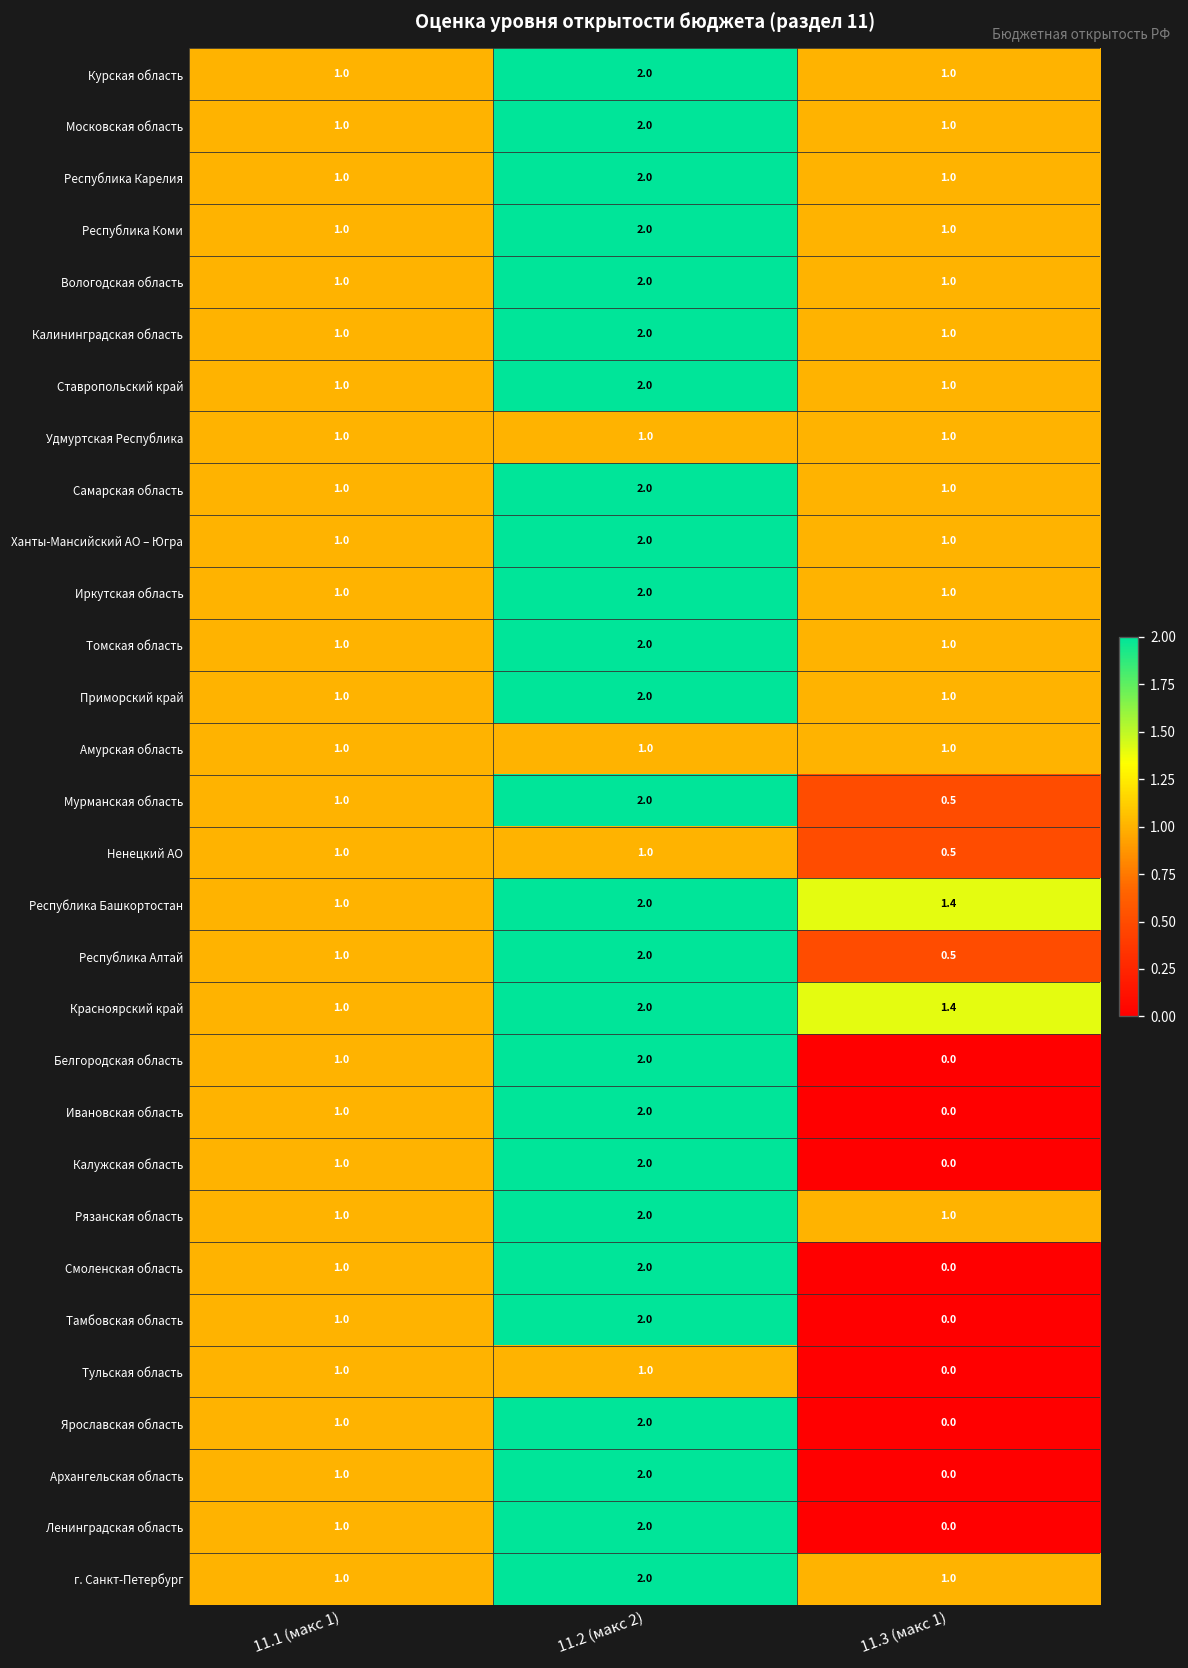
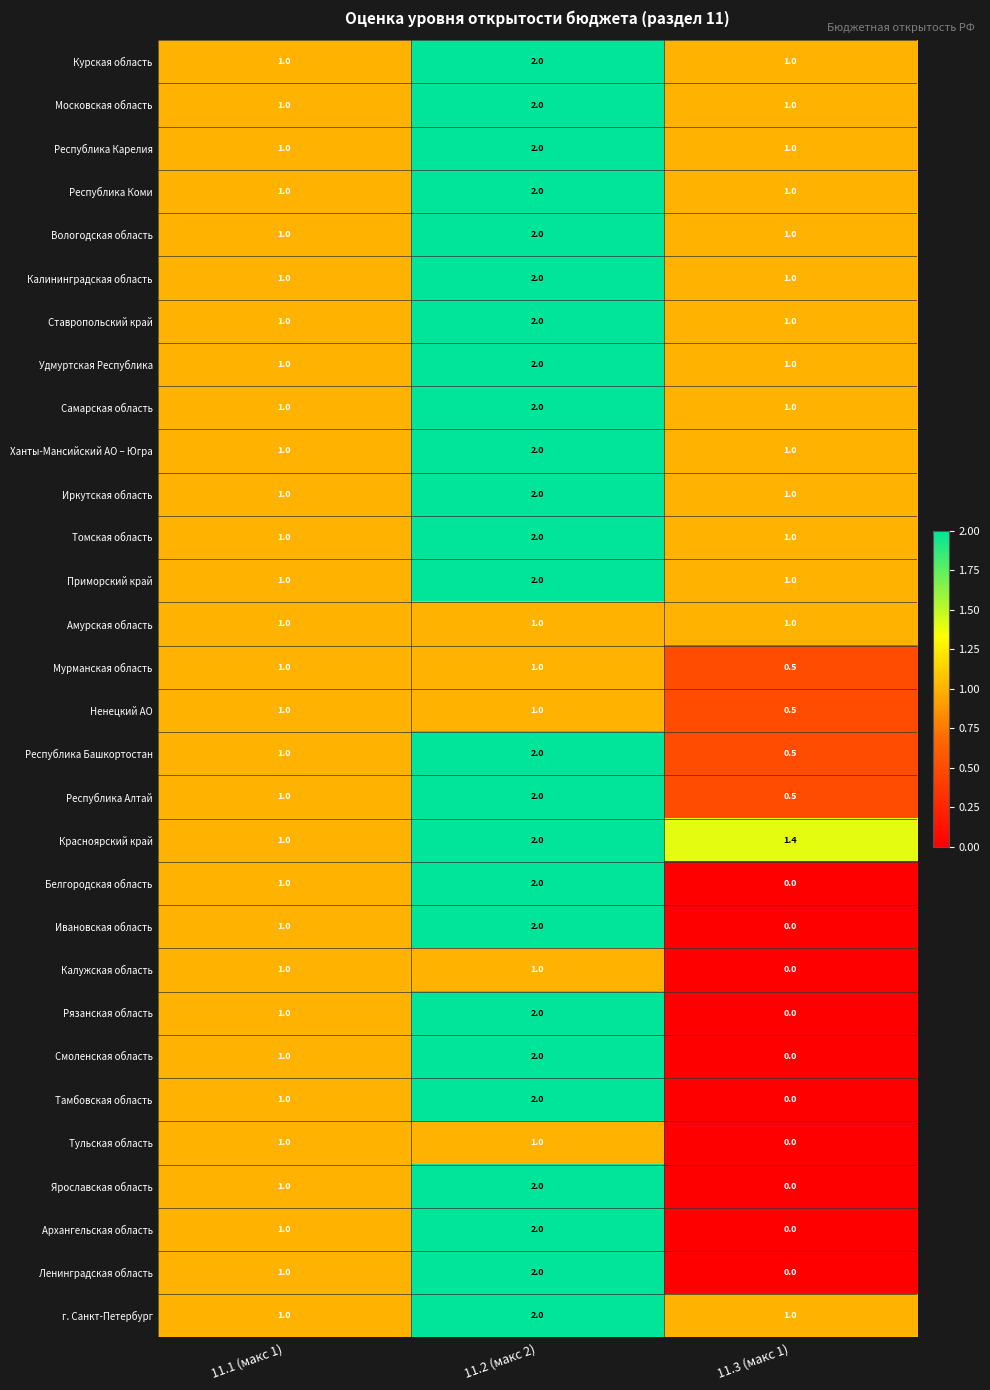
Удмуртская Республика, 11.2 (макс 2): 1.0 -> 2.0
Мурманская область, 11.2 (макс 2): 2.0 -> 1.0
Республика Башкортостан, 11.3 (макс 1): 1.4 -> 0.5
Калужская область, 11.2 (макс 2): 2.0 -> 1.0
Рязанская область, 11.3 (макс 1): 1.0 -> 0.0
